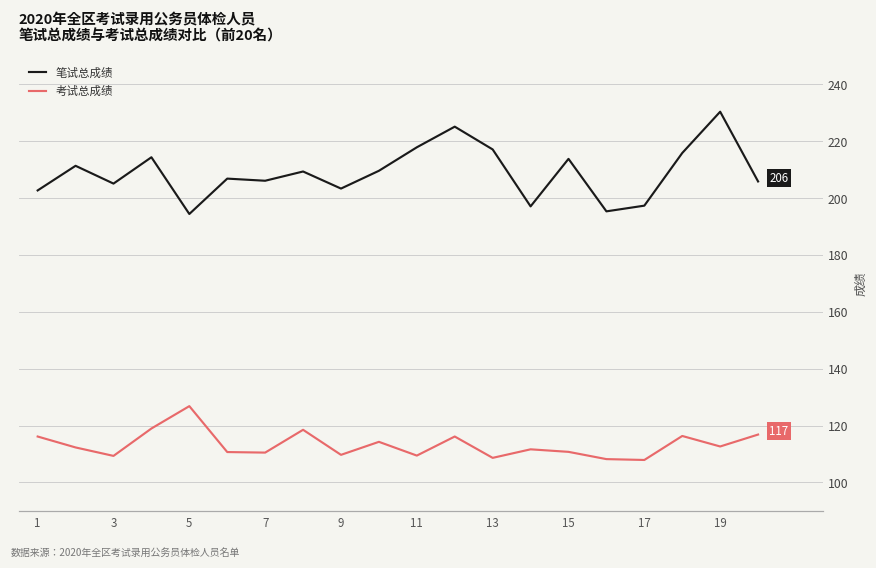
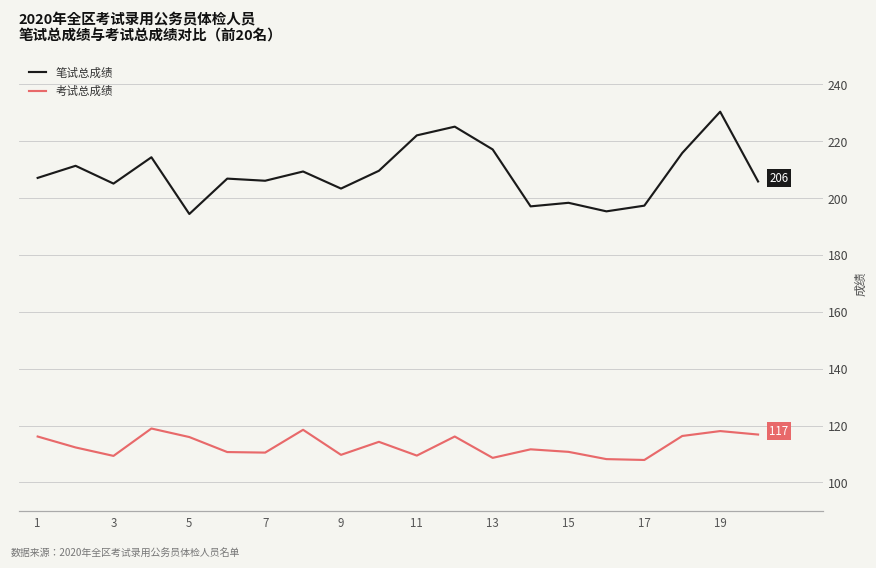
笔试总成绩, 1: 203 -> 207
考试总成绩, 5: 127 -> 116
笔试总成绩, 11: 218 -> 222
笔试总成绩, 15: 214 -> 198
考试总成绩, 19: 113 -> 118
